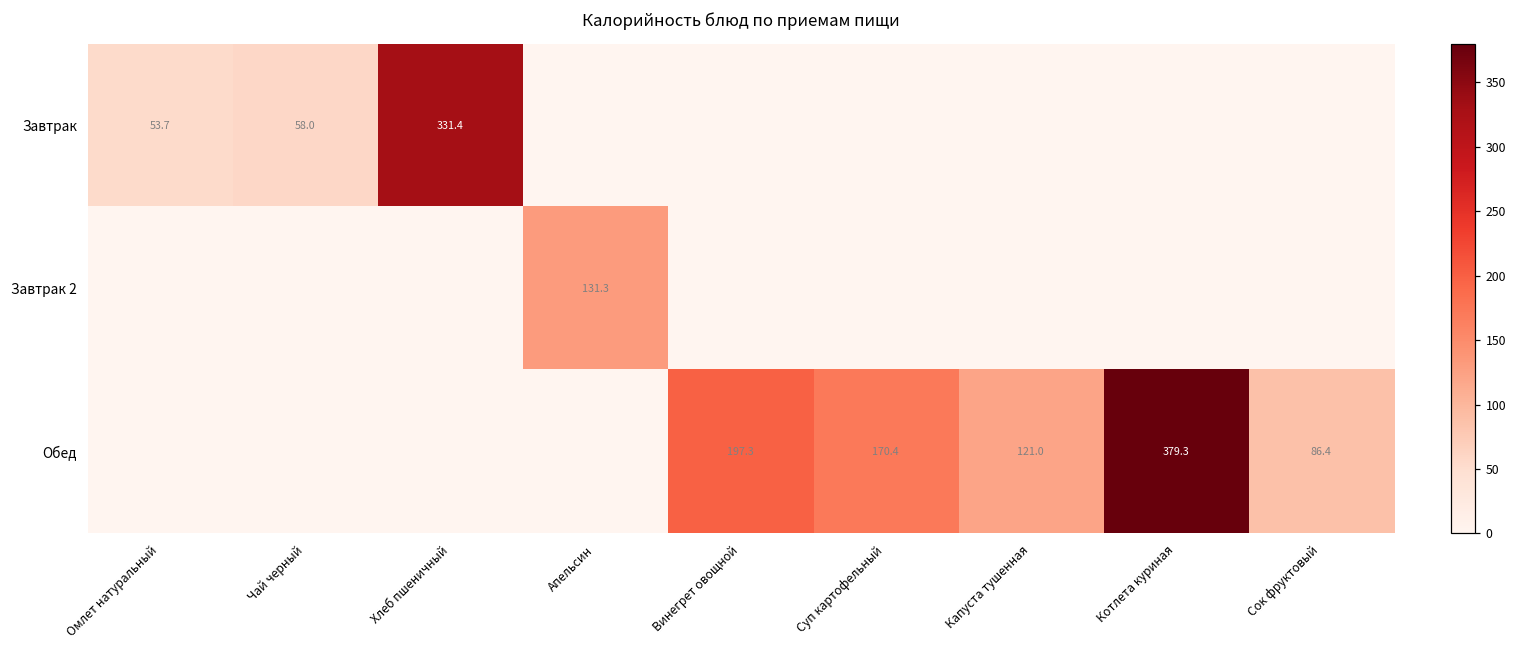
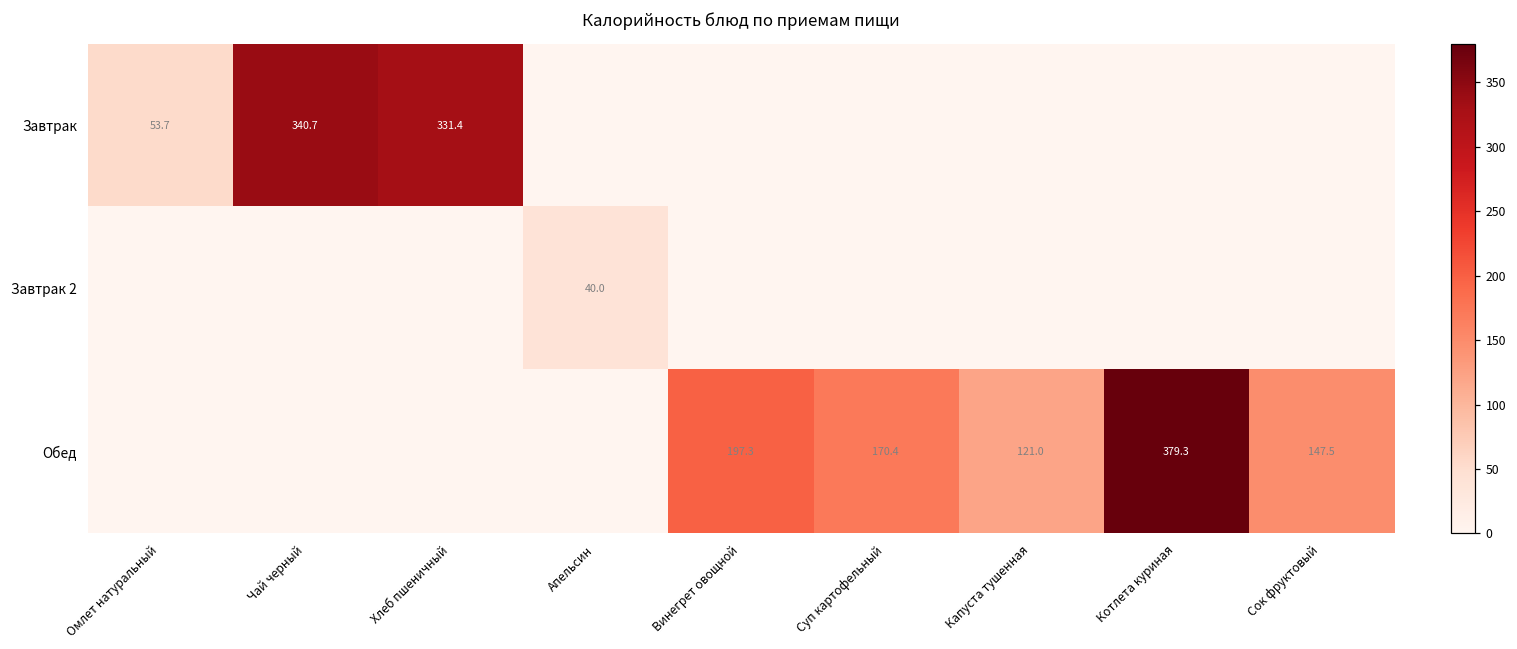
Завтрак, Чай черный: 58.0 -> 340.7
Завтрак 2, Апельсин: 131.3 -> 40.0
Обед, Сок фруктовый: 86.4 -> 147.5
